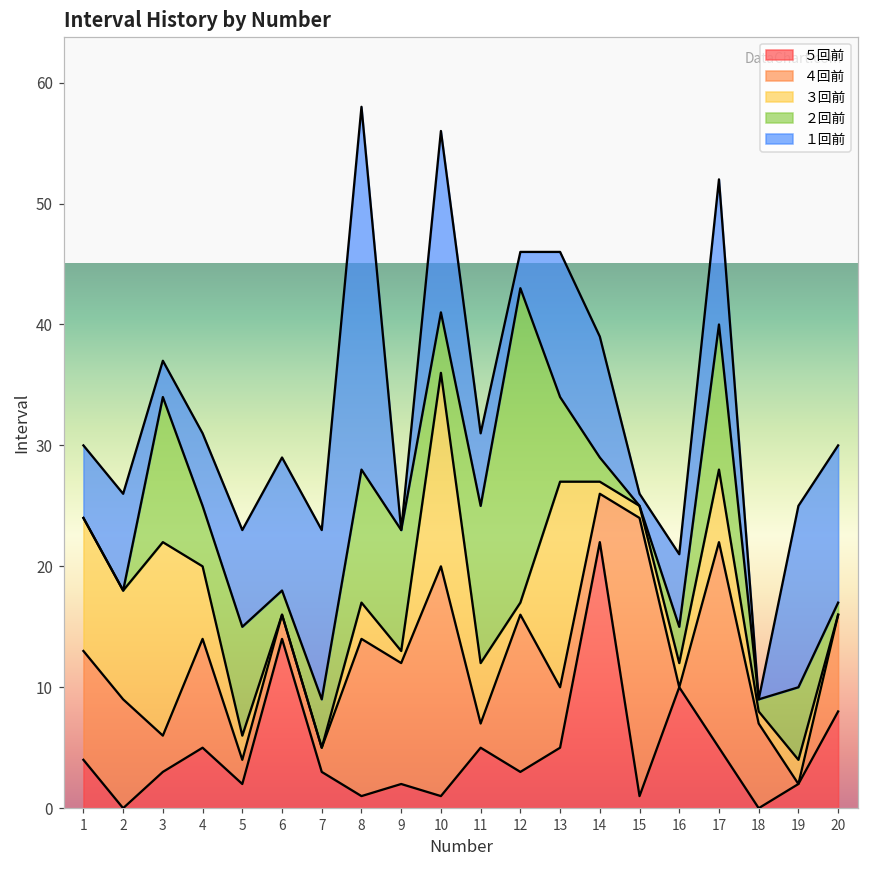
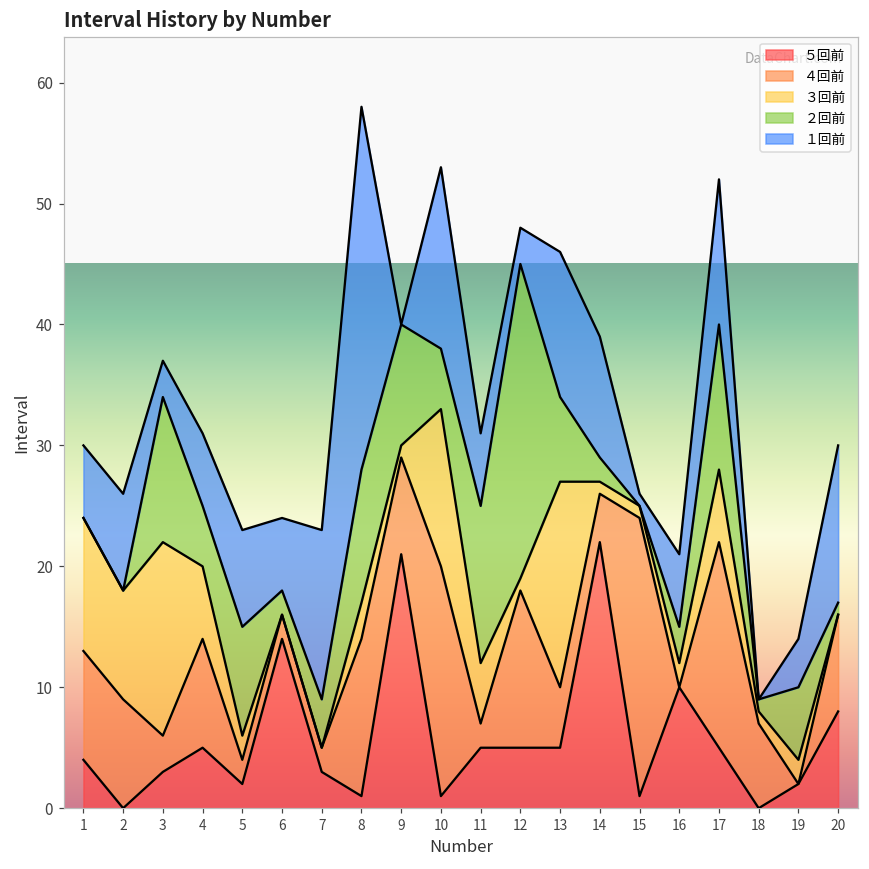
１回前, 6: 11 -> 6
５回前, 9: 2 -> 21
４回前, 9: 10 -> 8
３回前, 10: 16 -> 13
５回前, 12: 3 -> 5
１回前, 19: 15 -> 4
